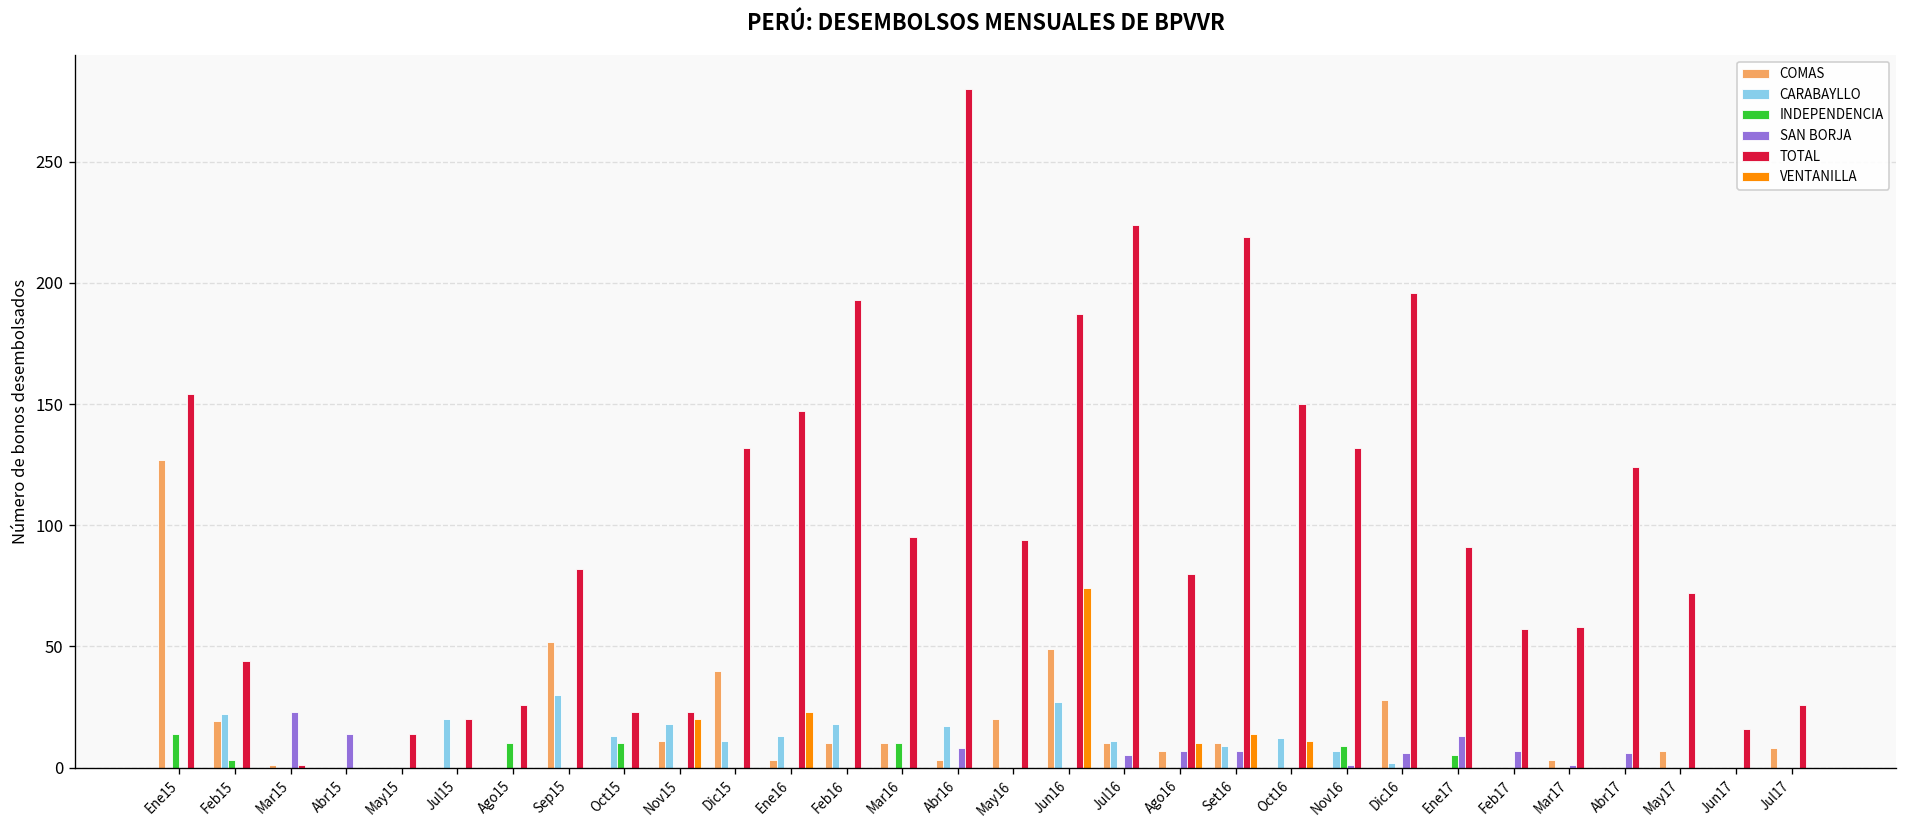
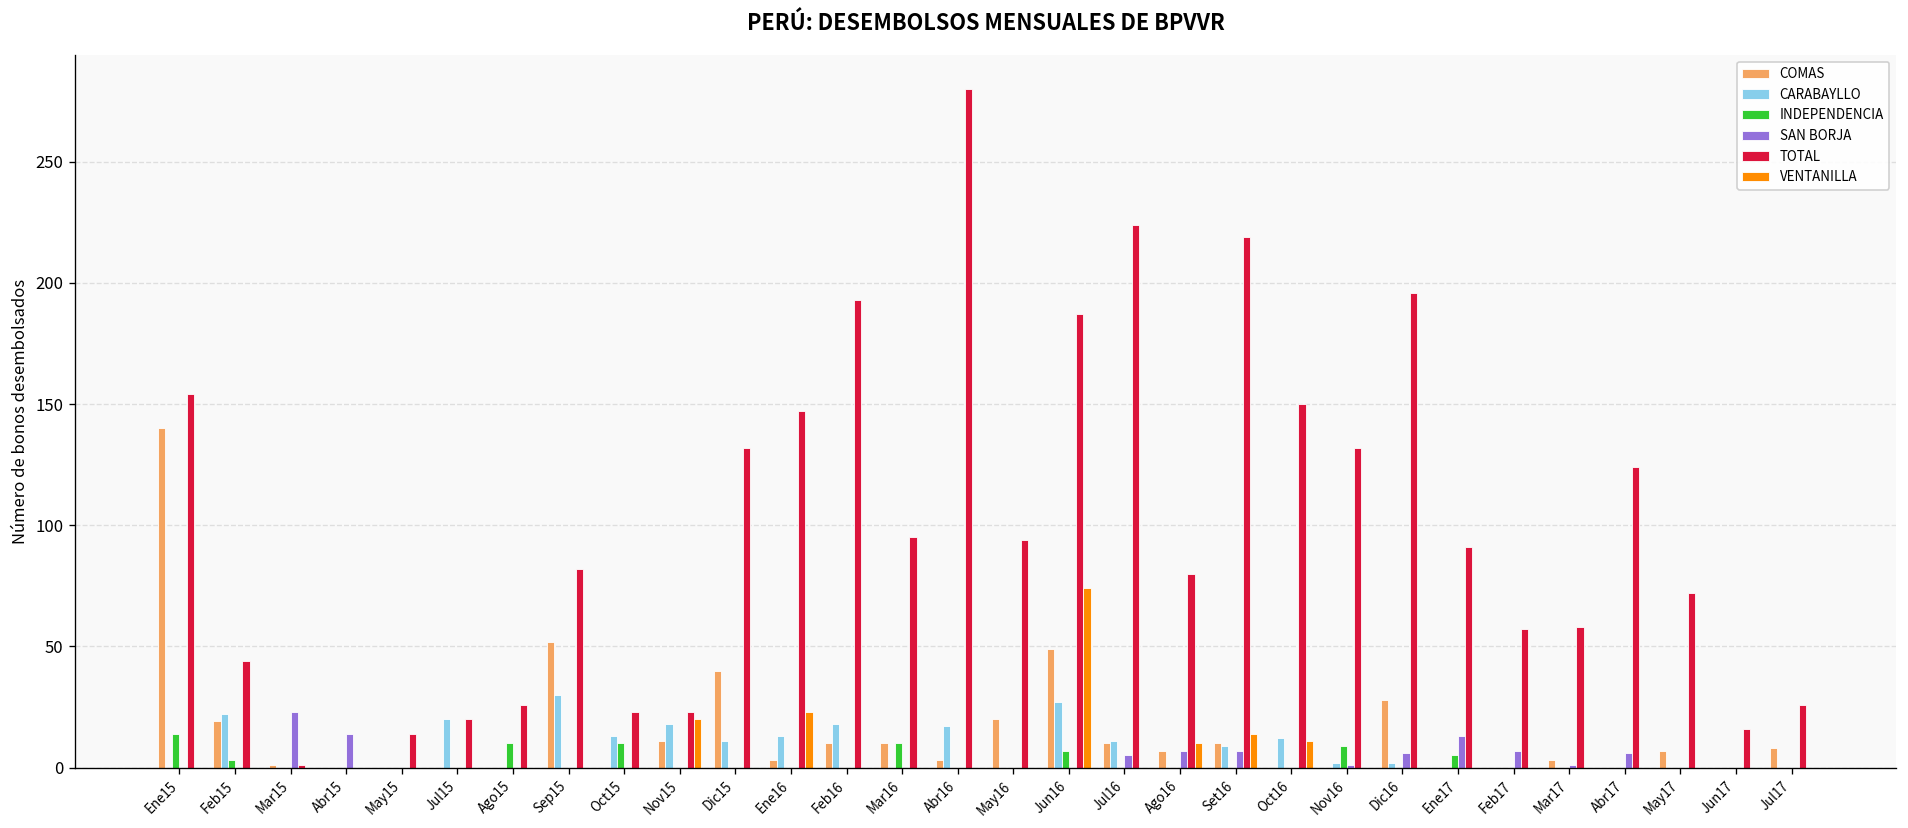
COMAS, Ene15: 127 -> 140
SAN BORJA, Abr16: 8 -> 0
INDEPENDENCIA, Jun16: 0 -> 7
CARABAYLLO, Nov16: 7 -> 2
